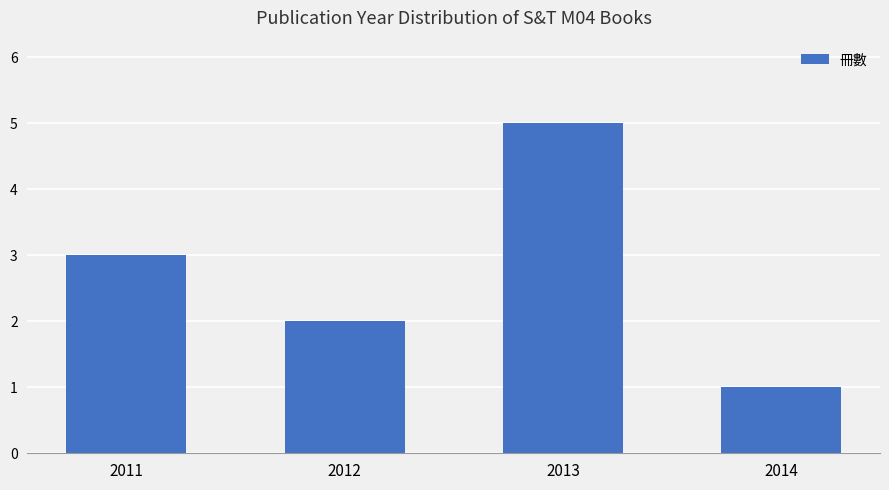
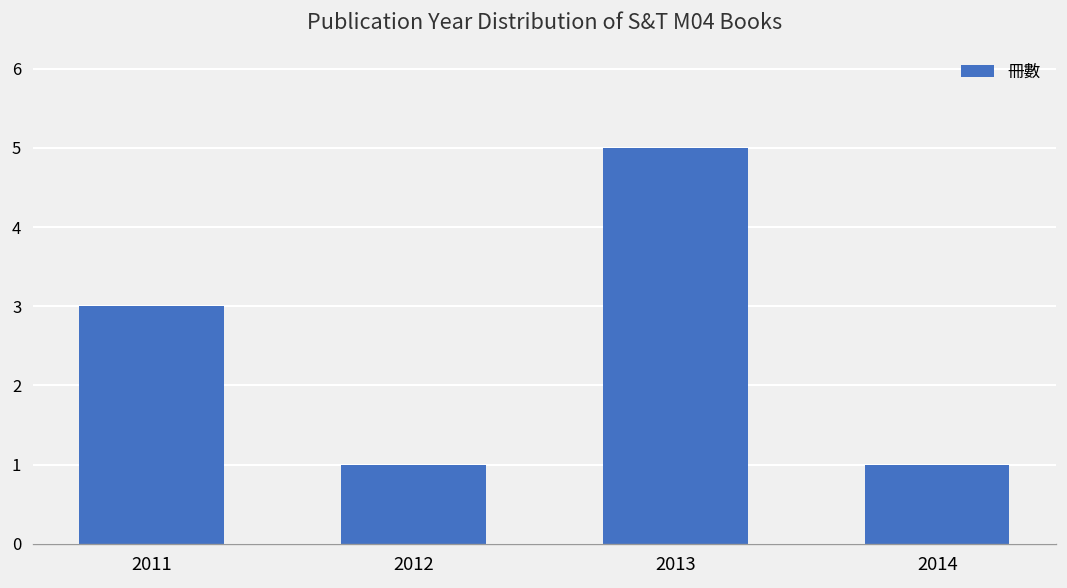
2012: 2 -> 1
